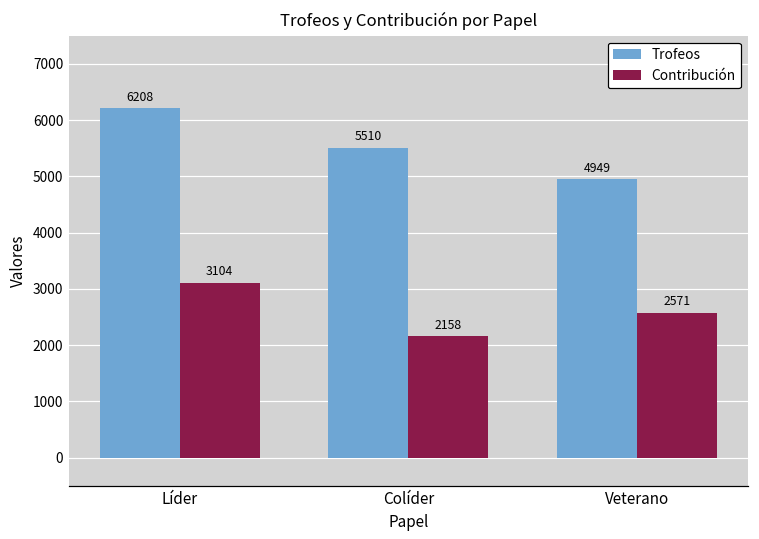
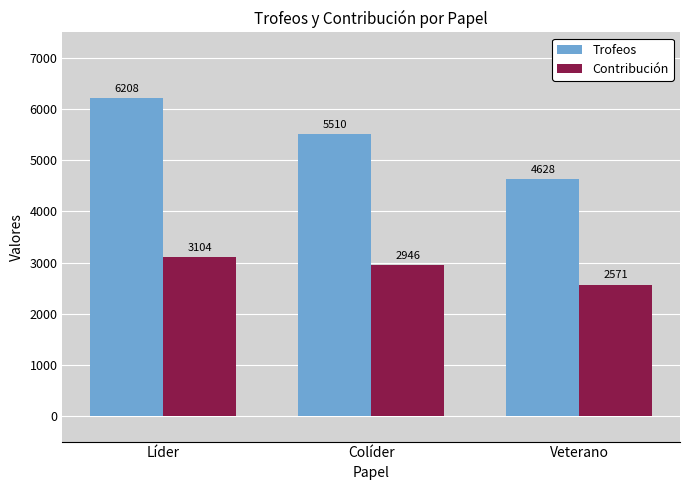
Contribución, Colíder: 2158 -> 2946
Trofeos, Veterano: 4949 -> 4628
